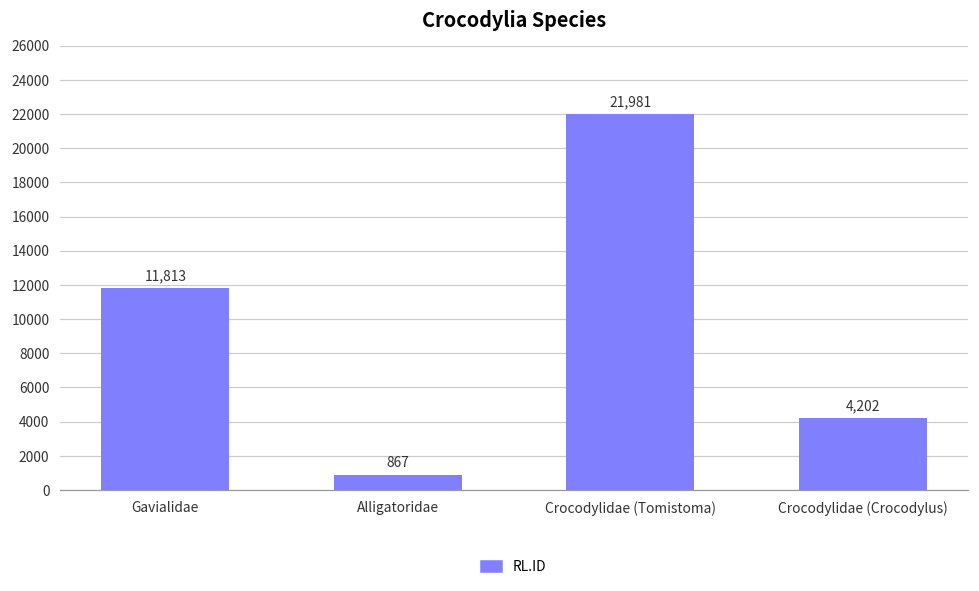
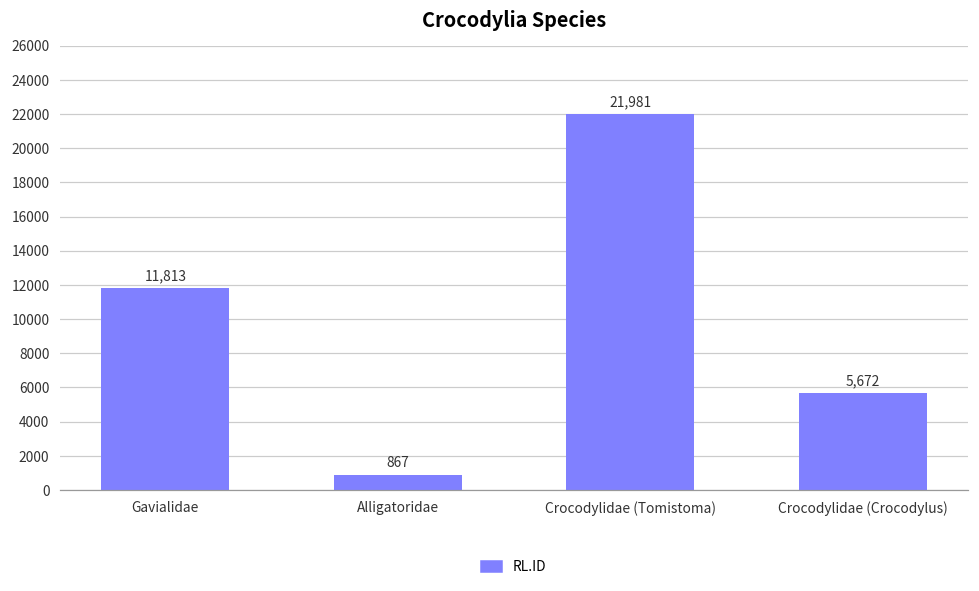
Crocodylidae (Crocodylus): 4,202 -> 5,672
